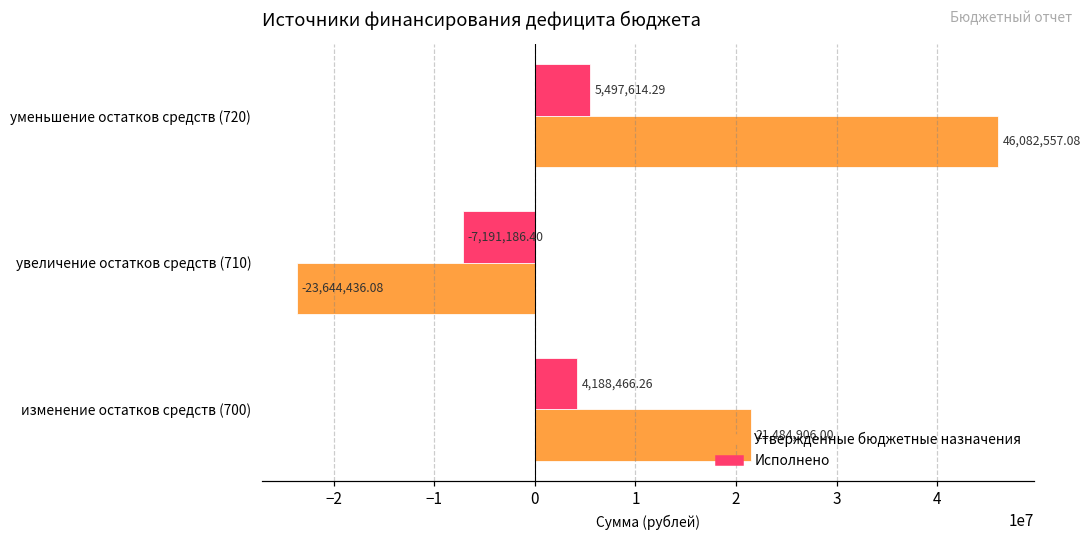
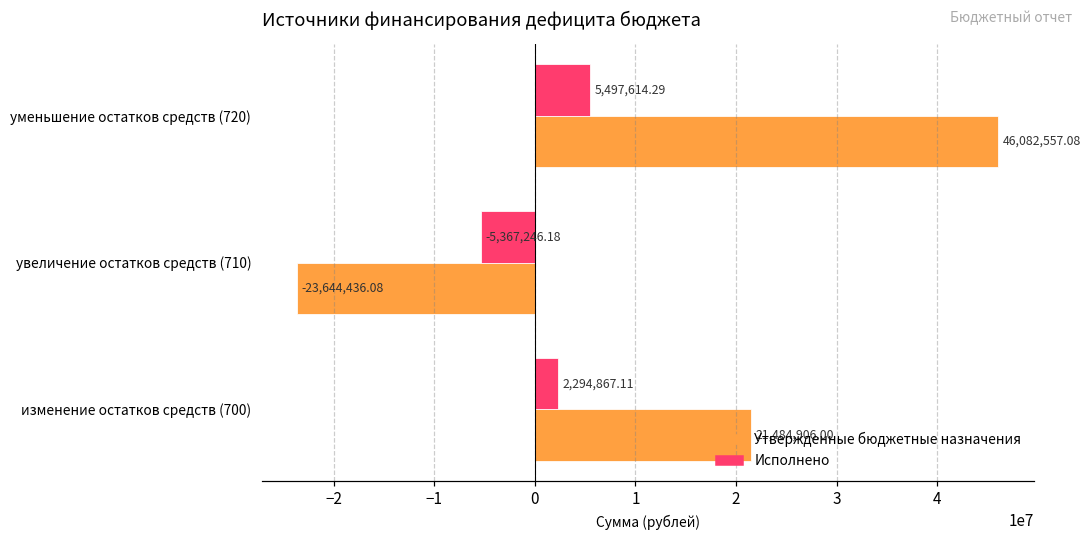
Исполнено, увеличение остатков средств (710): -7,191,186.40 -> -5,367,246.18
Исполнено, изменение остатков средств (700): 4,188,466.26 -> 2,294,867.11
